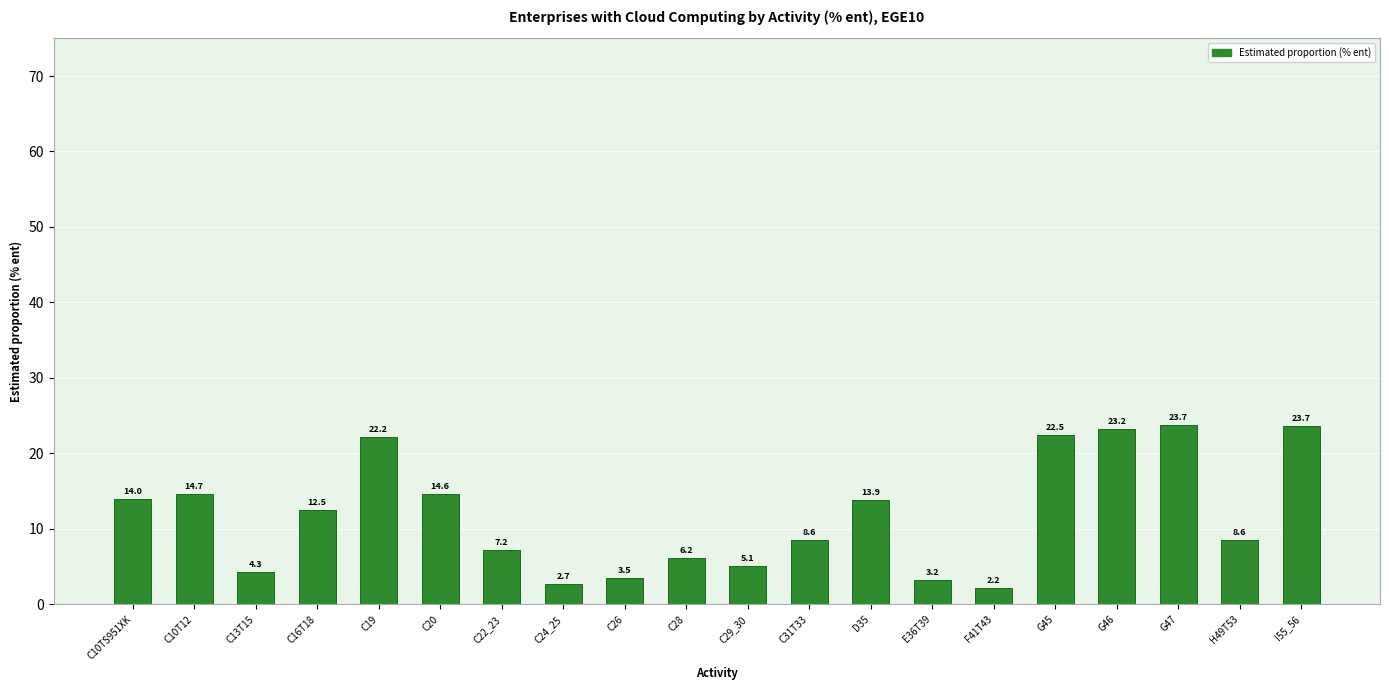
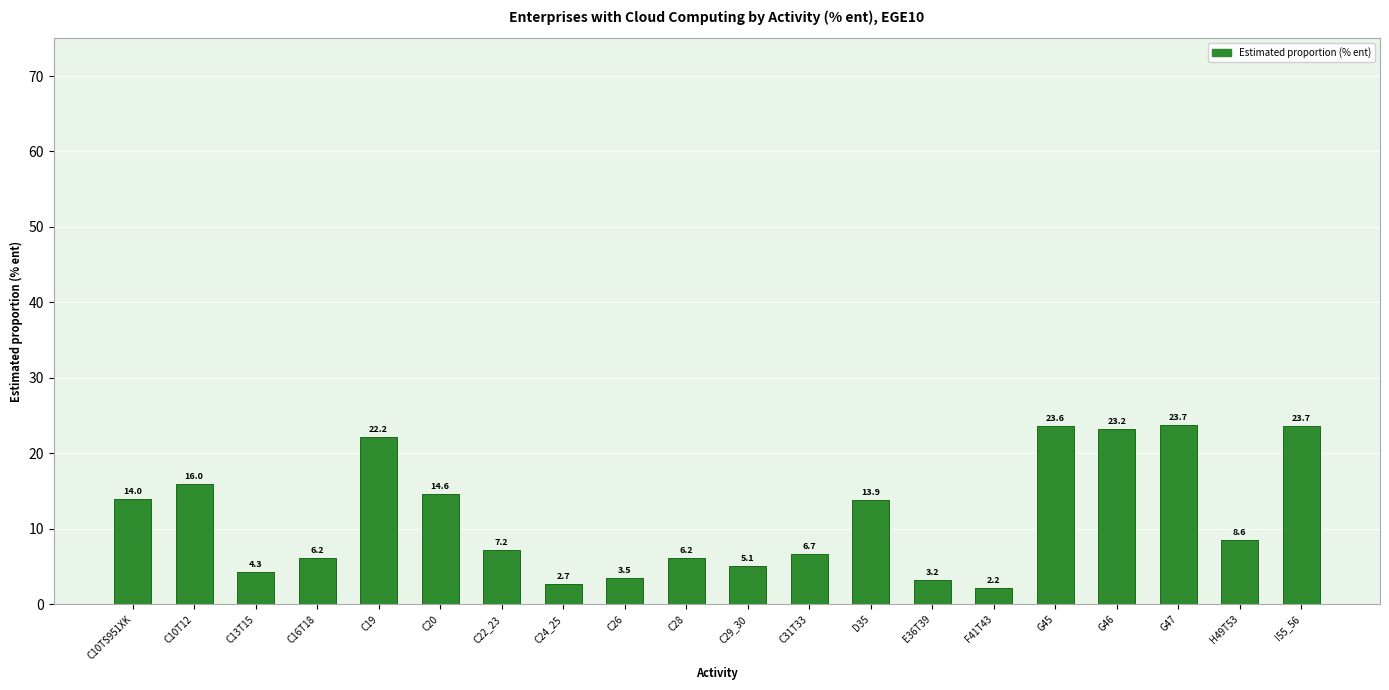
C10T12: 14.7 -> 16.0
C16T18: 12.5 -> 6.2
C31T33: 8.6 -> 6.7
G45: 22.5 -> 23.6
